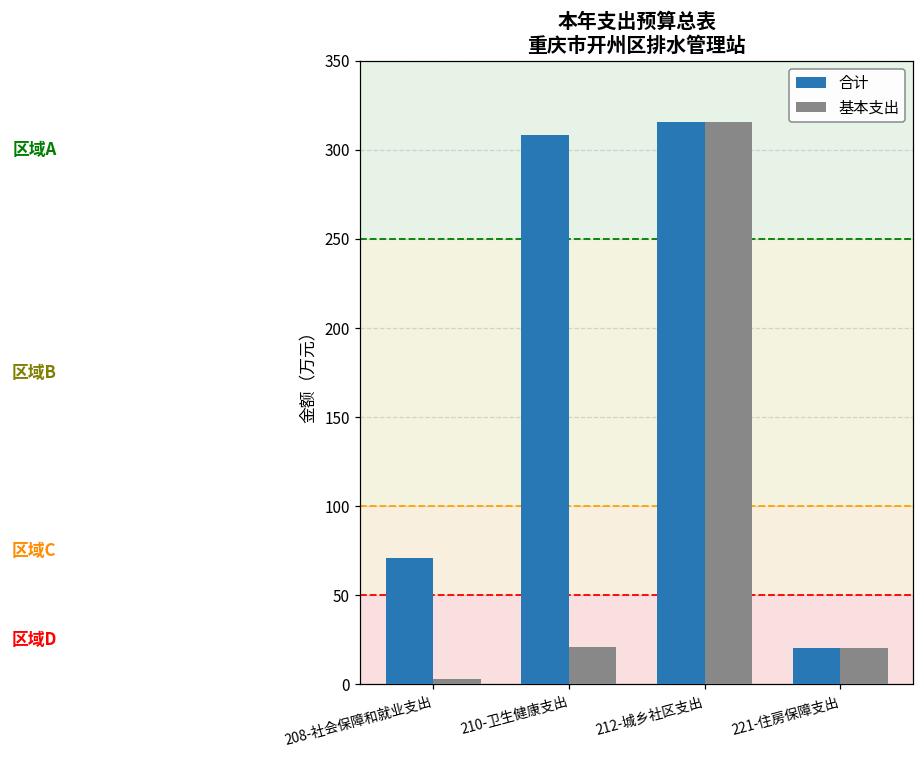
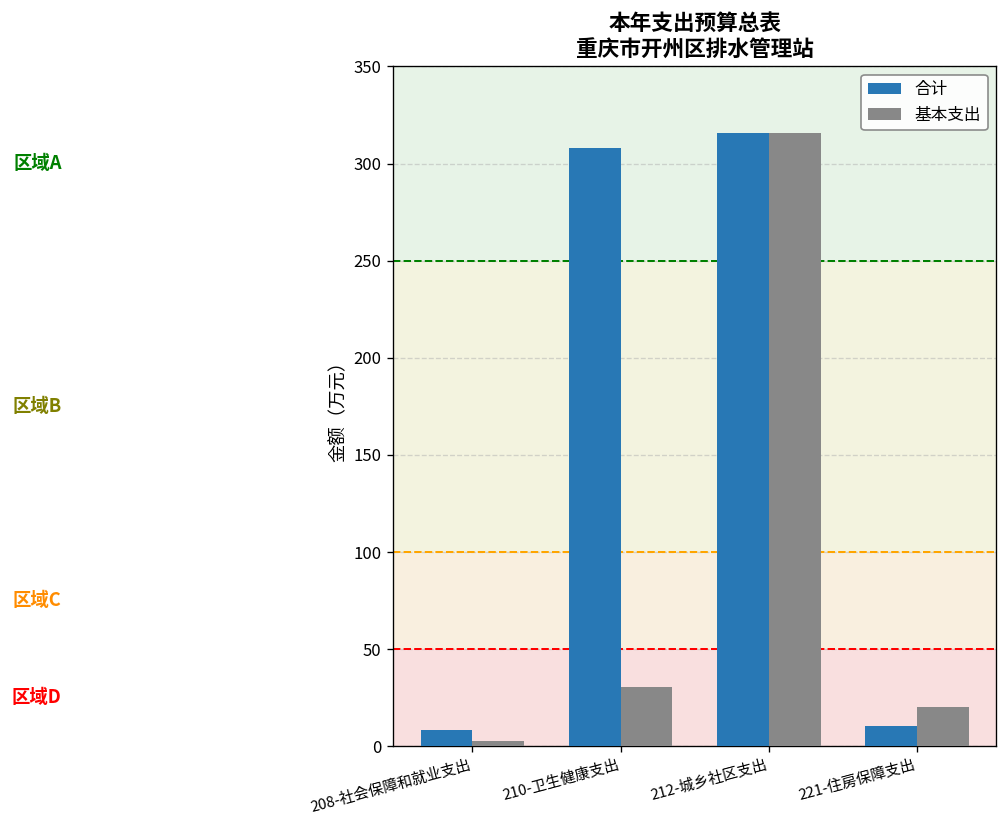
合计, 208-社会保障和就业支出: 71 -> 9
基本支出, 210-卫生健康支出: 21 -> 31
合计, 221-住房保障支出: 20 -> 11
